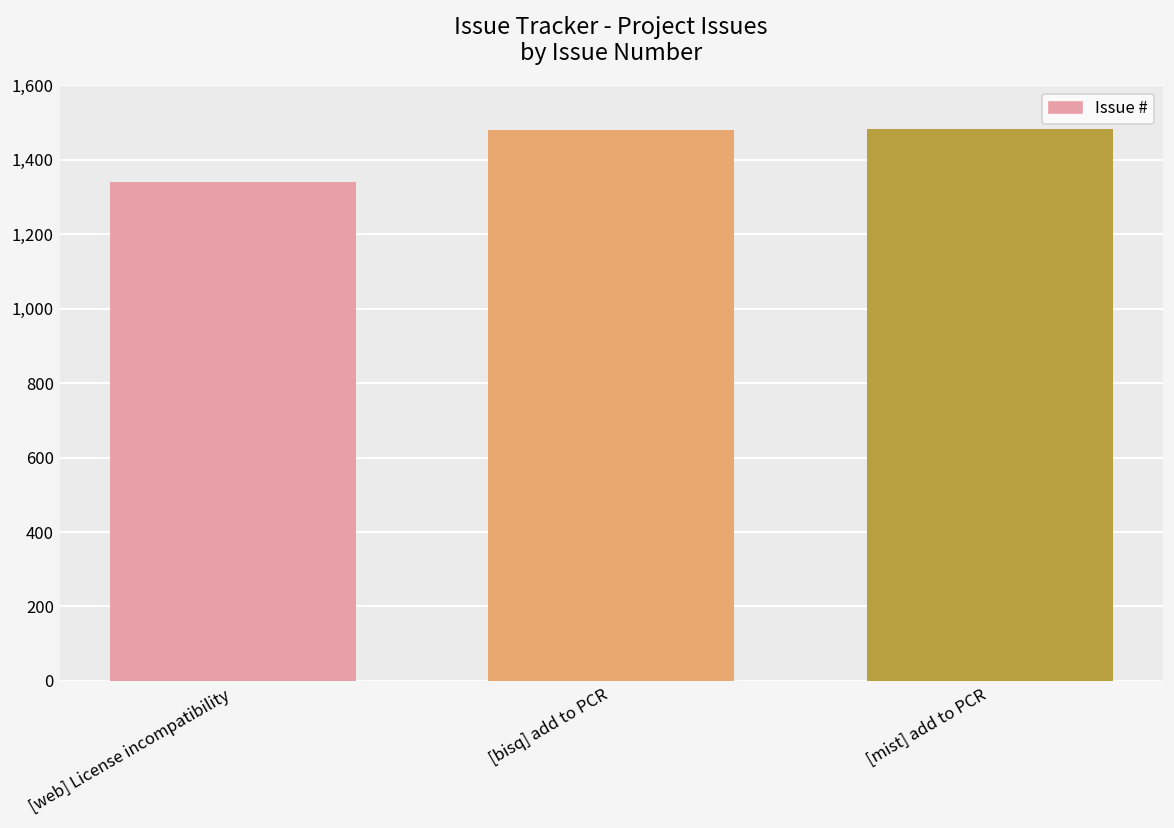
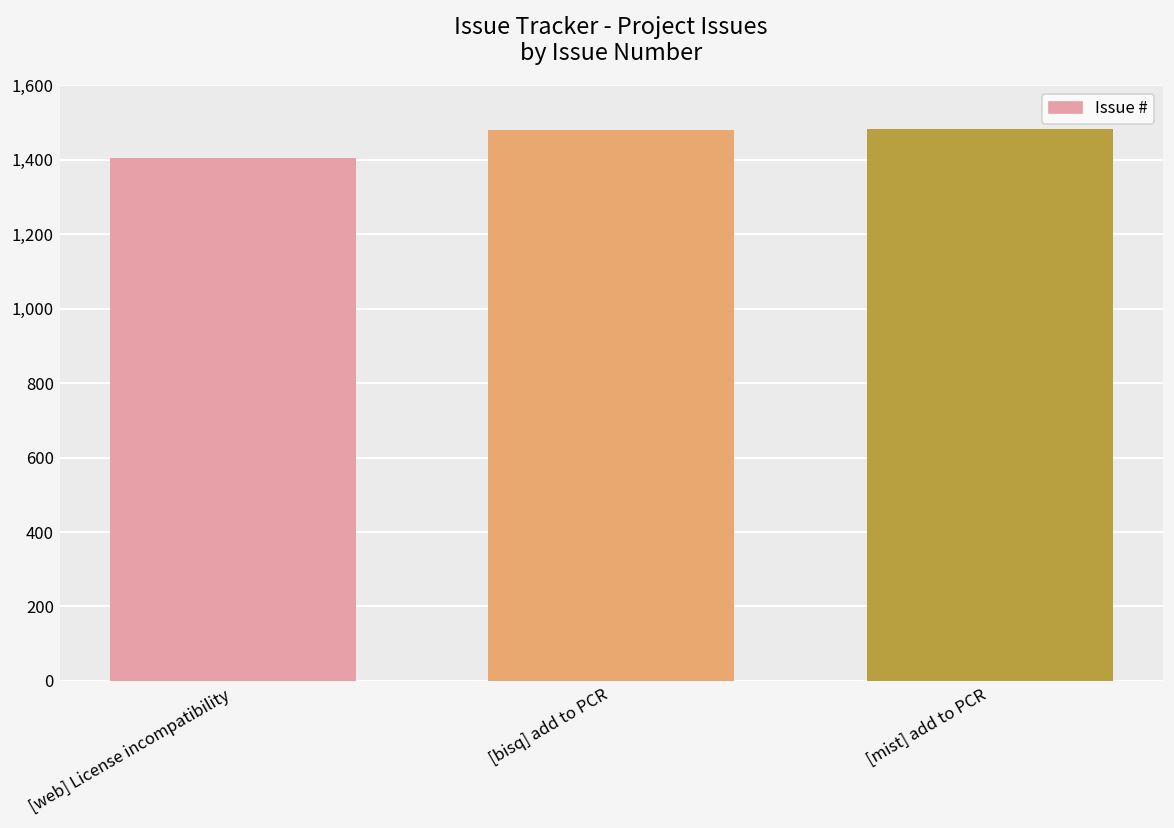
[web] License incompatibility: 1,340 -> 1,410
